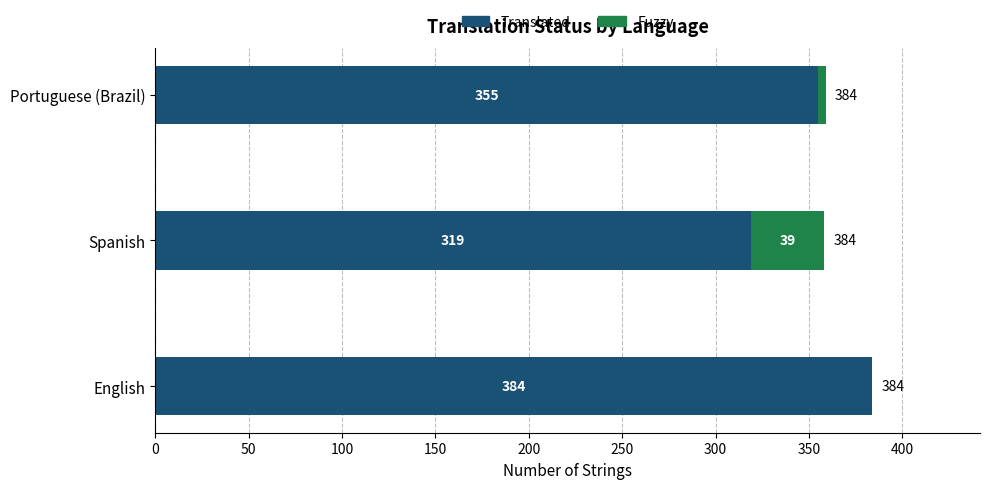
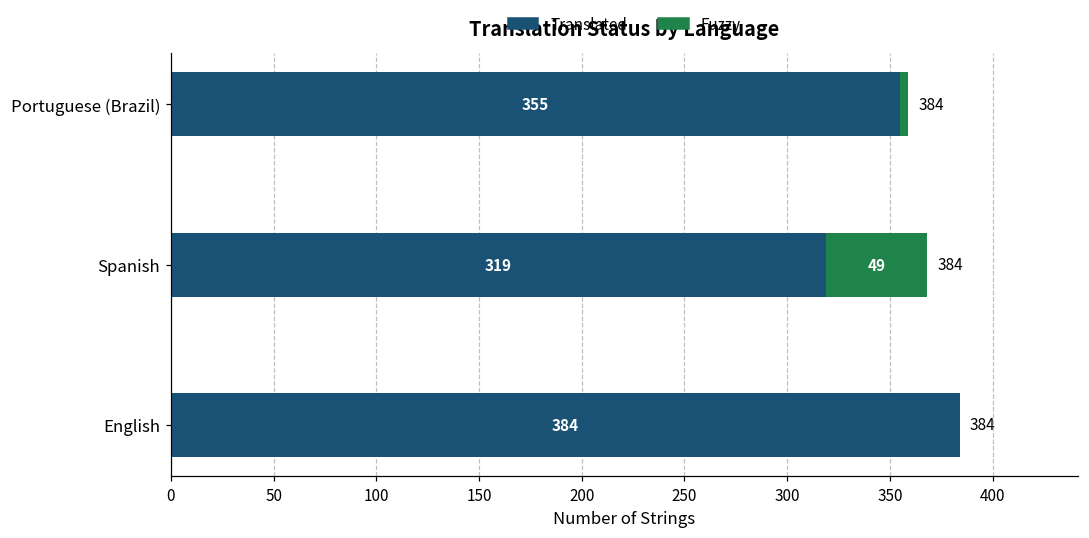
Fuzzy, Spanish: 39 -> 49
